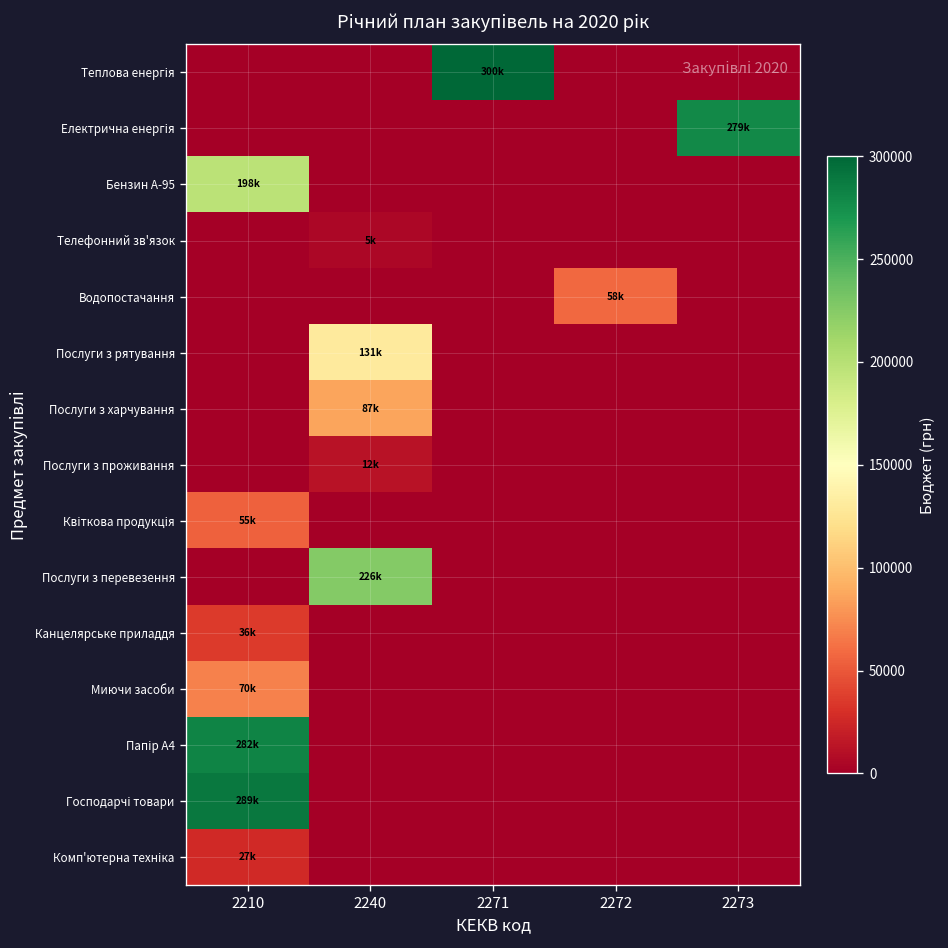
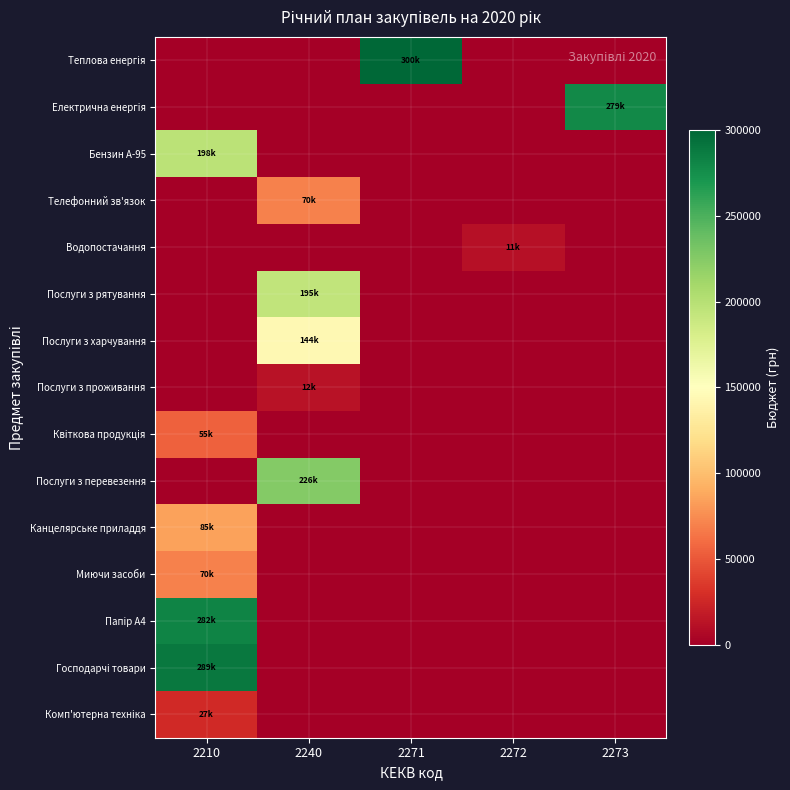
Телефонний зв'язок, 2240: 5k -> 70k
Водопостачання, 2272: 58k -> 11k
Послуги з рятування, 2240: 131k -> 195k
Послуги з харчування, 2240: 87k -> 144k
Канцелярське приладдя, 2210: 36k -> 85k
